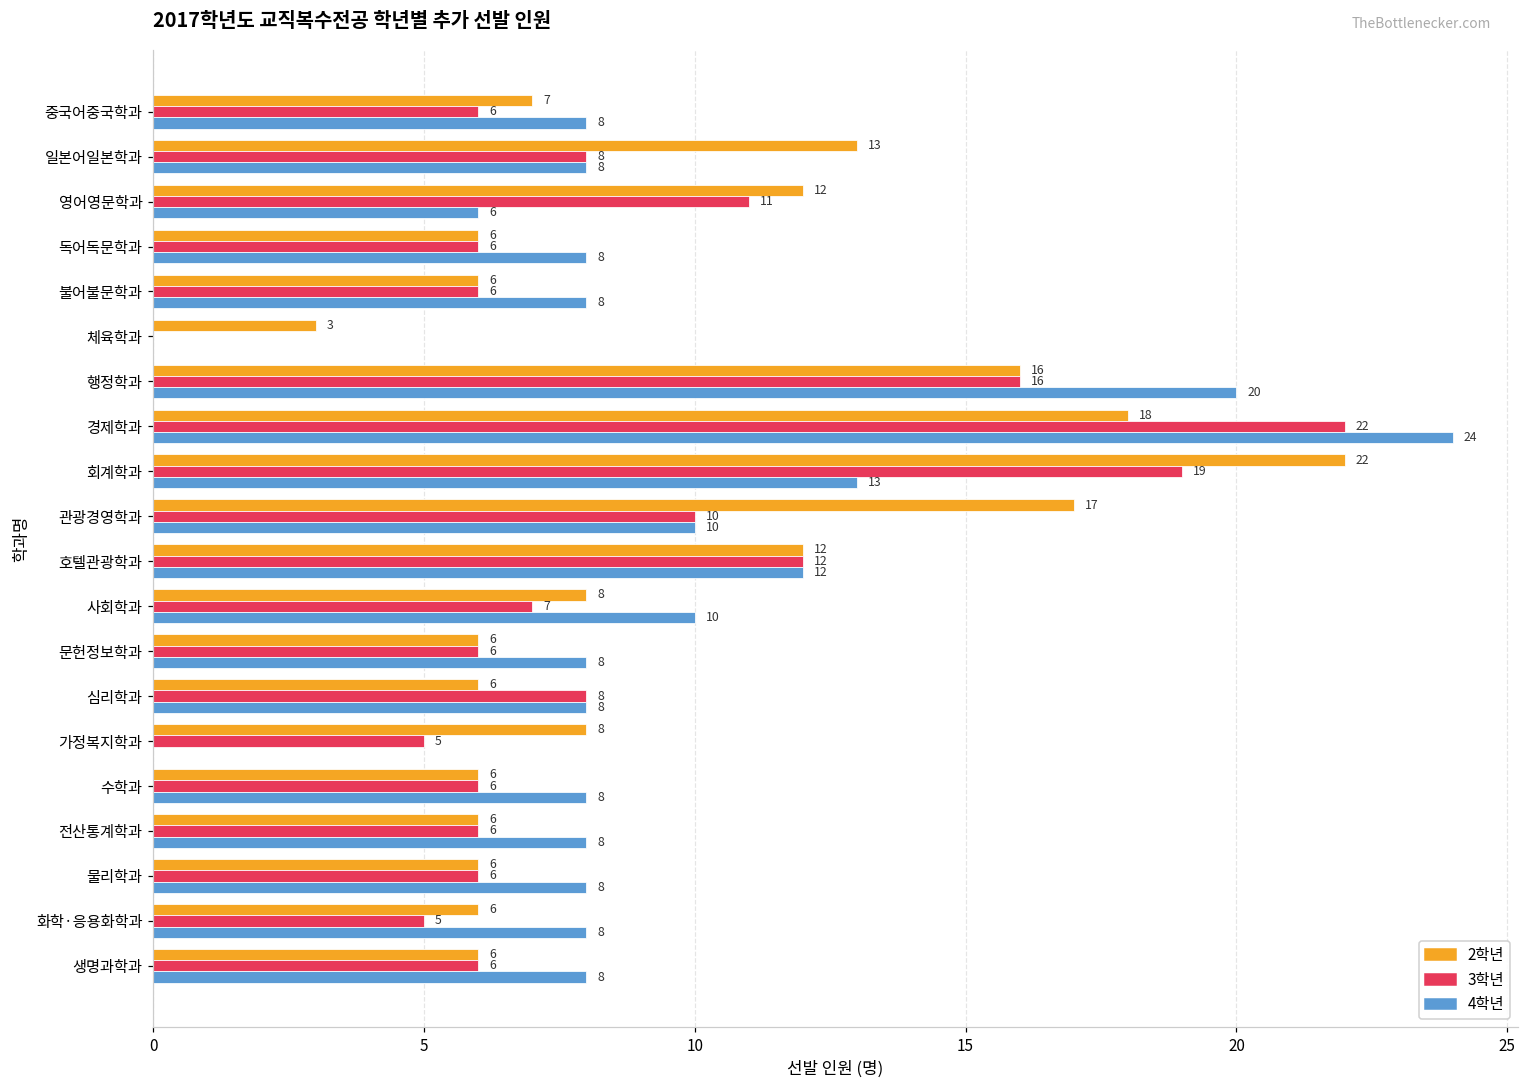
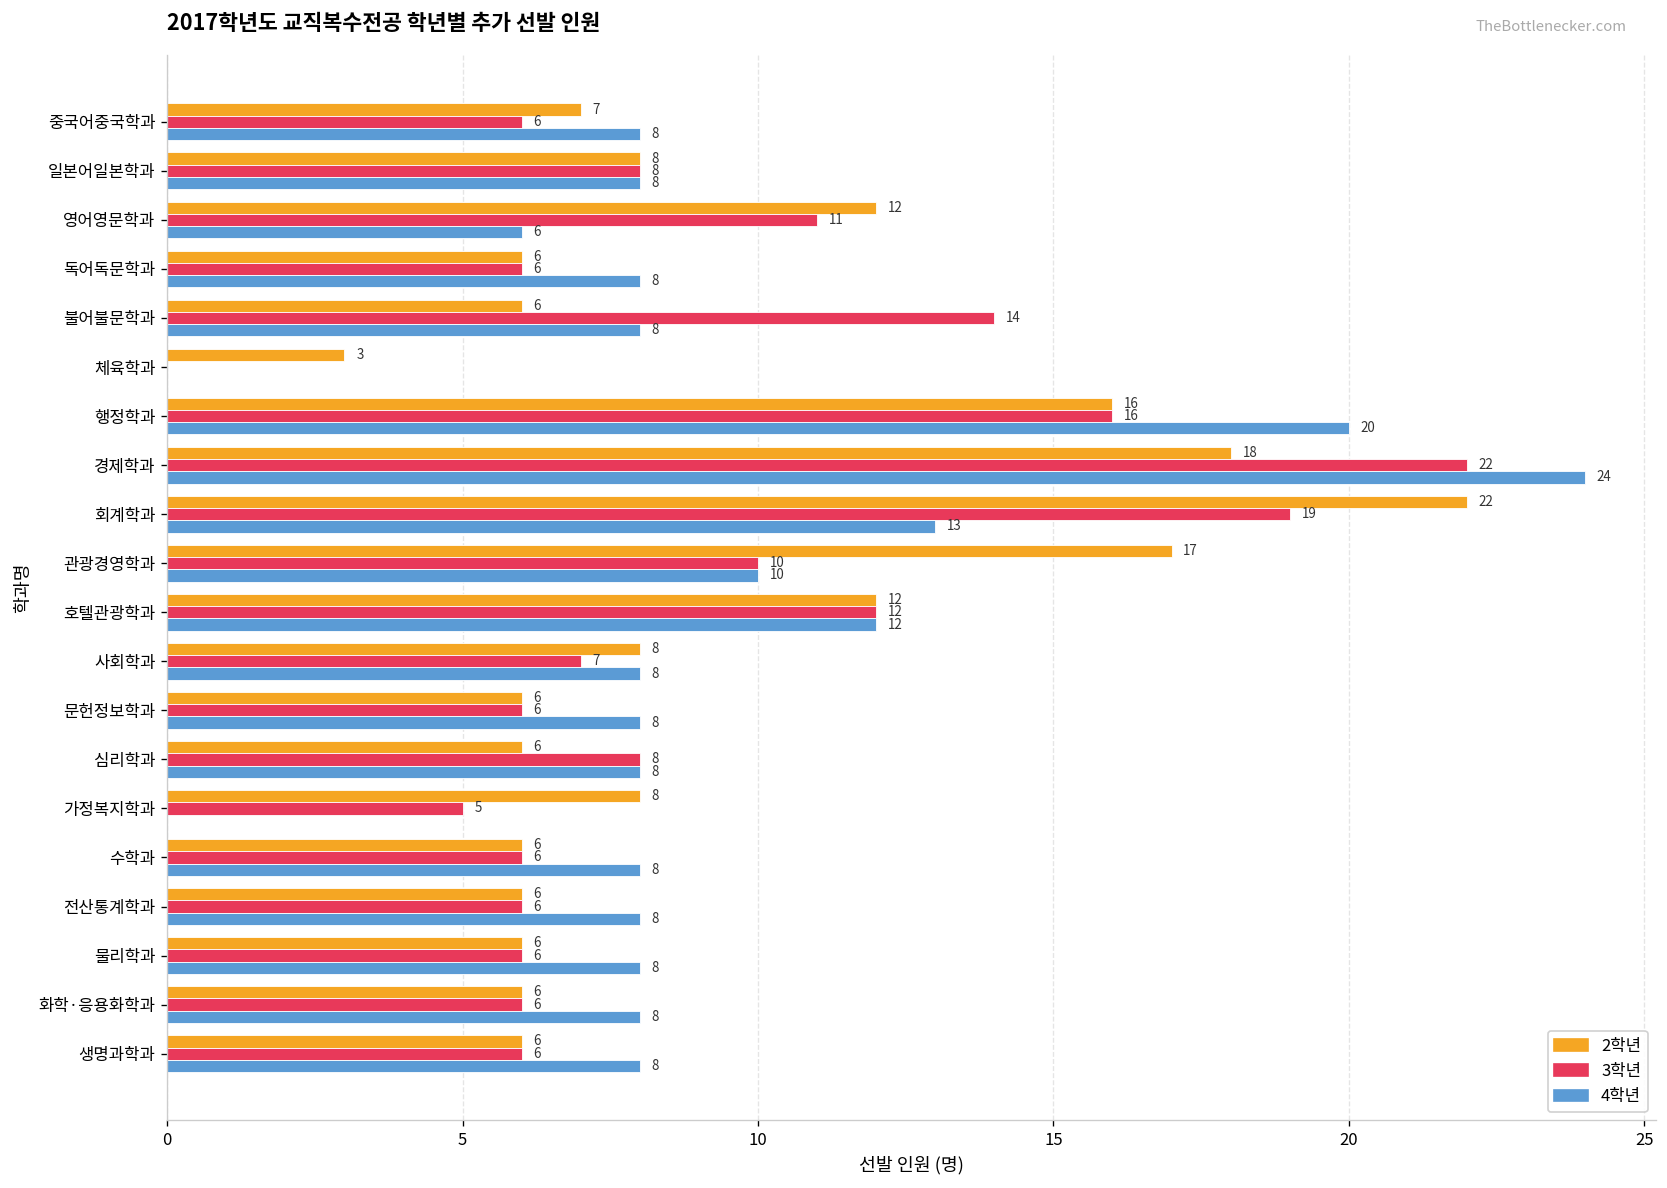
2학년, 일본어일본학과: 13 -> 8
3학년, 불어불문학과: 6 -> 14
4학년, 사회학과: 10 -> 8
3학년, 화학·응용화학과: 5 -> 6
